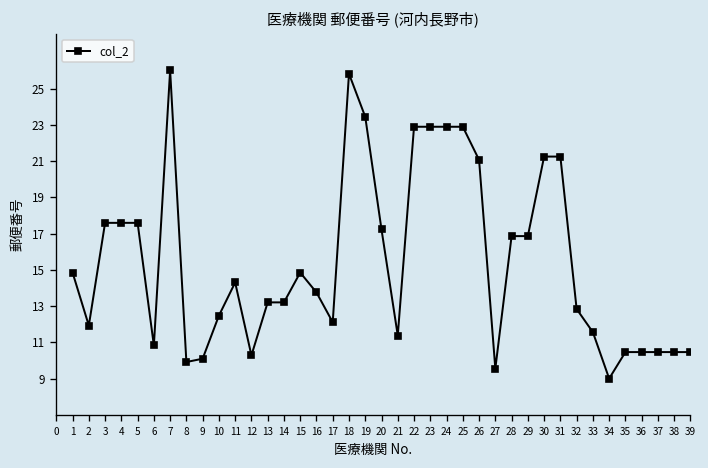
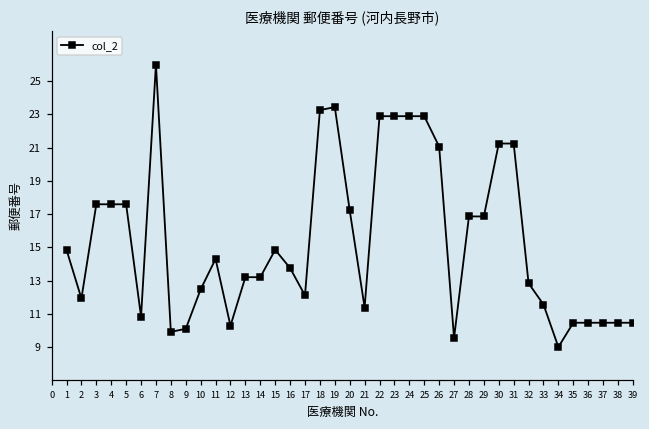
18: 25.8 -> 23.3
